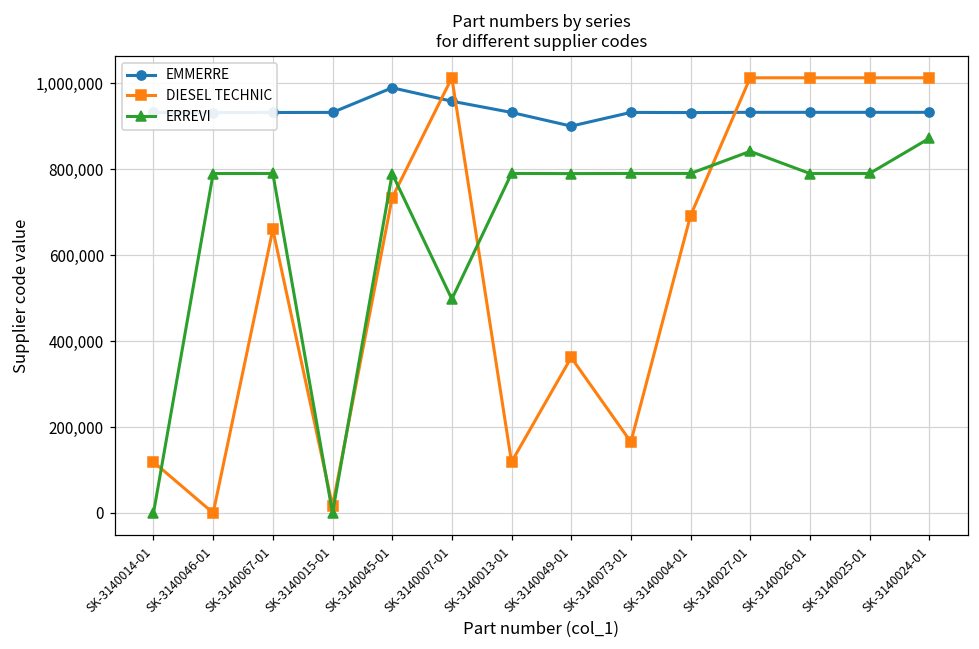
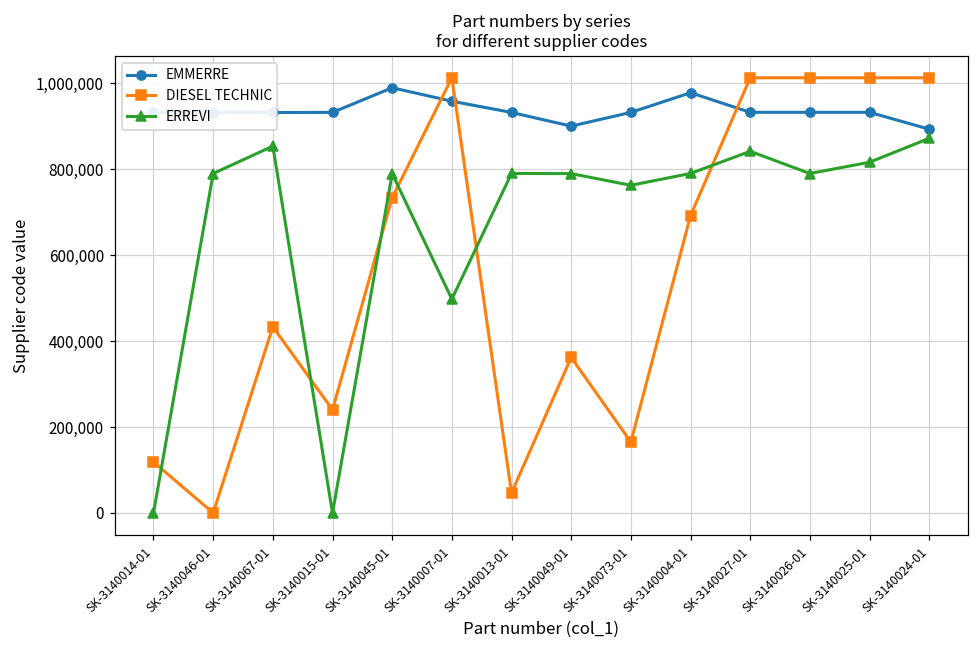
DIESEL TECHNIC, SK-3140067-01: 660,000 -> 430,000
ERREVI, SK-3140067-01: 790,000 -> 850,000
DIESEL TECHNIC, SK-3140015-01: 20,000 -> 240,000
DIESEL TECHNIC, SK-3140013-01: 120,000 -> 50,000
ERREVI, SK-3140073-01: 790,000 -> 760,000
EMMERRE, SK-3140004-01: 930,000 -> 980,000
ERREVI, SK-3140025-01: 790,000 -> 820,000
EMMERRE, SK-3140024-01: 930,000 -> 890,000
